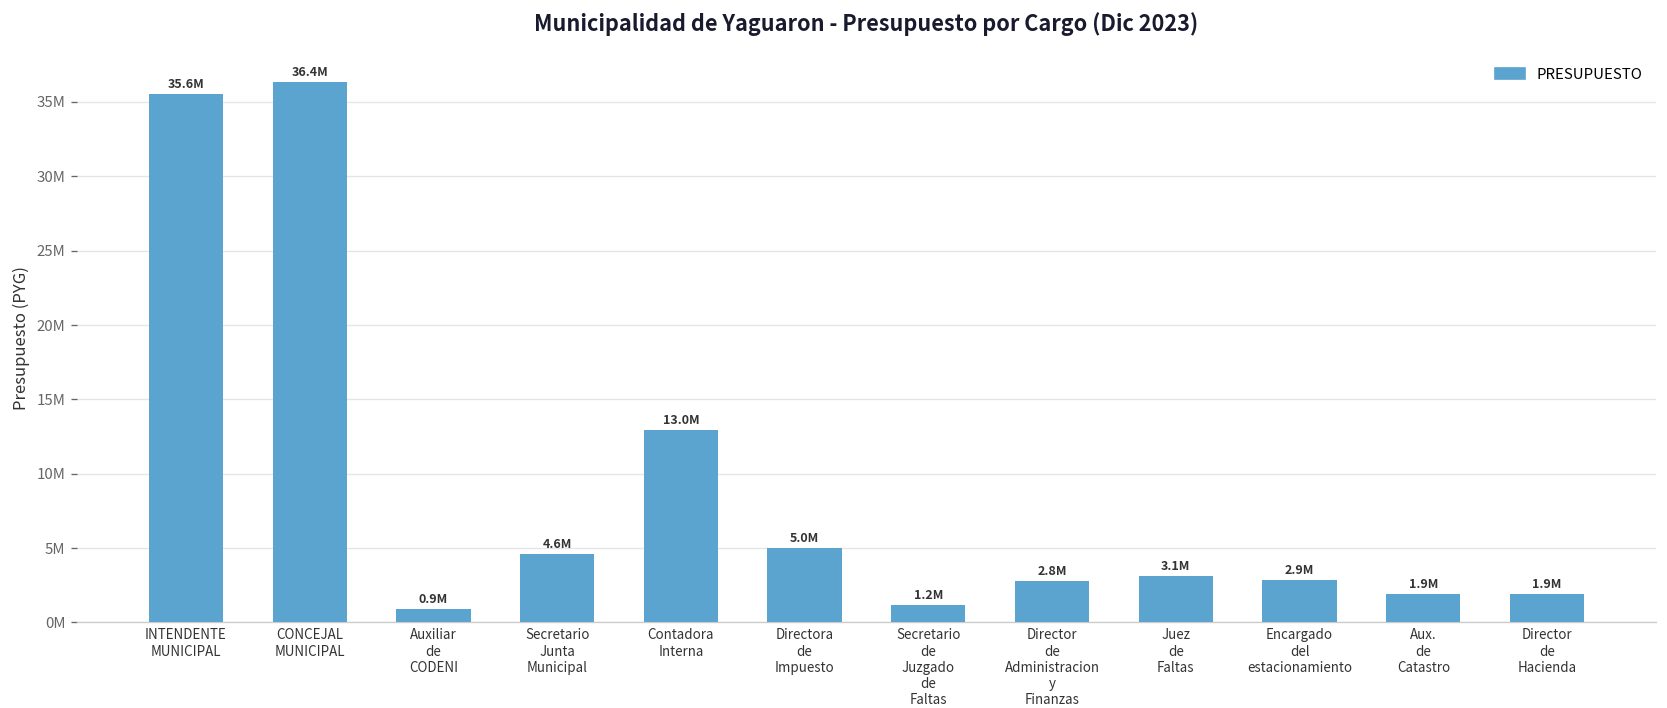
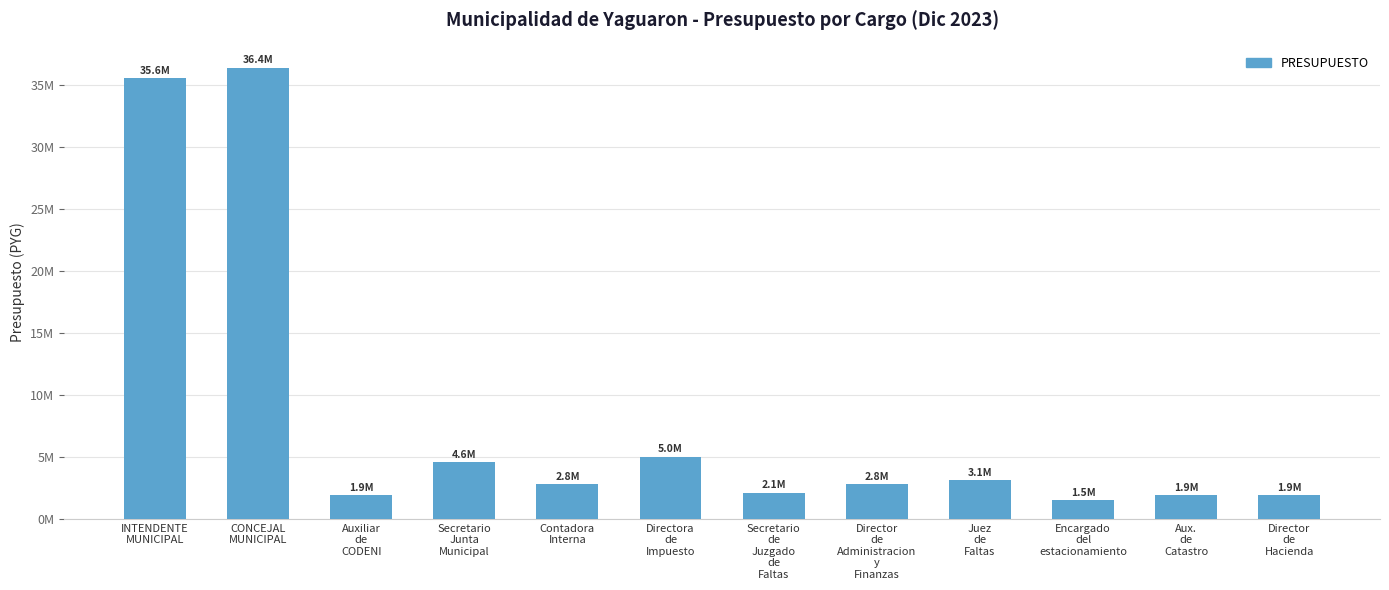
Auxiliar de CODENI: 0.9M -> 1.9M
Contadora Interna: 13.0M -> 2.8M
Secretario de Juzgado de Faltas: 1.2M -> 2.1M
Encargado del estacionamiento: 2.9M -> 1.5M
